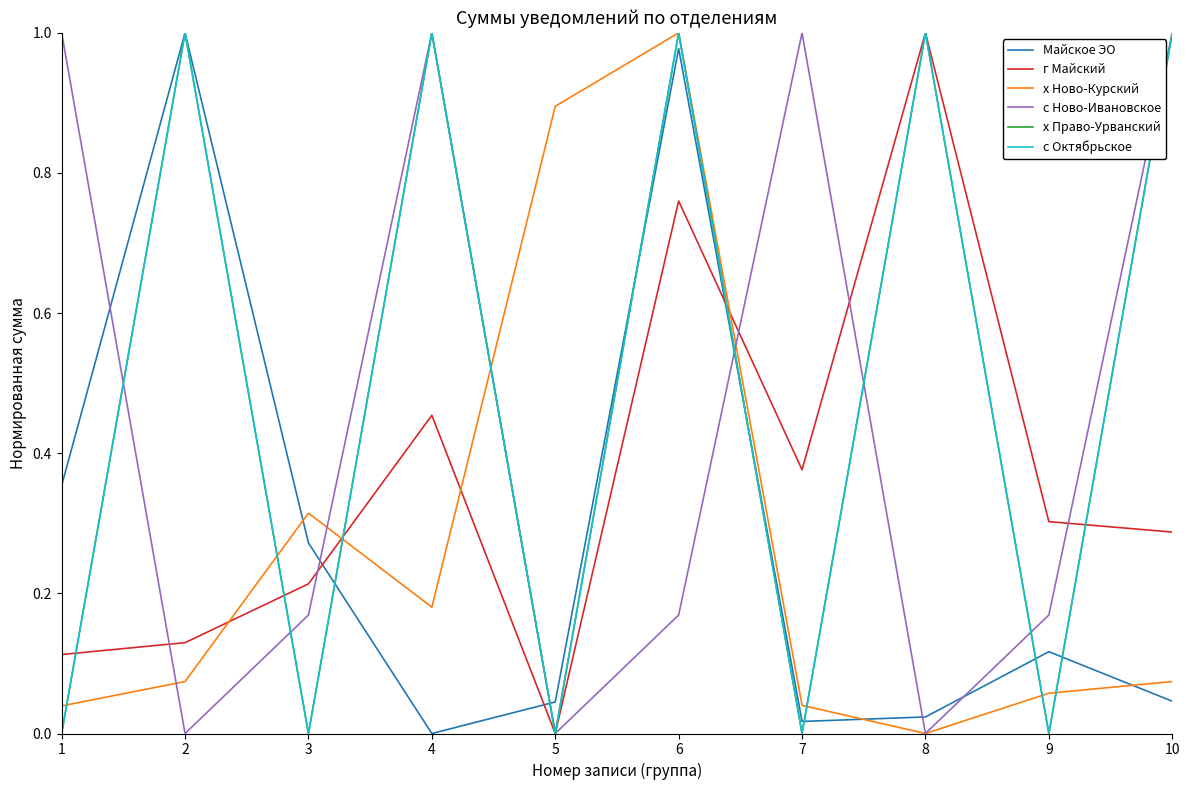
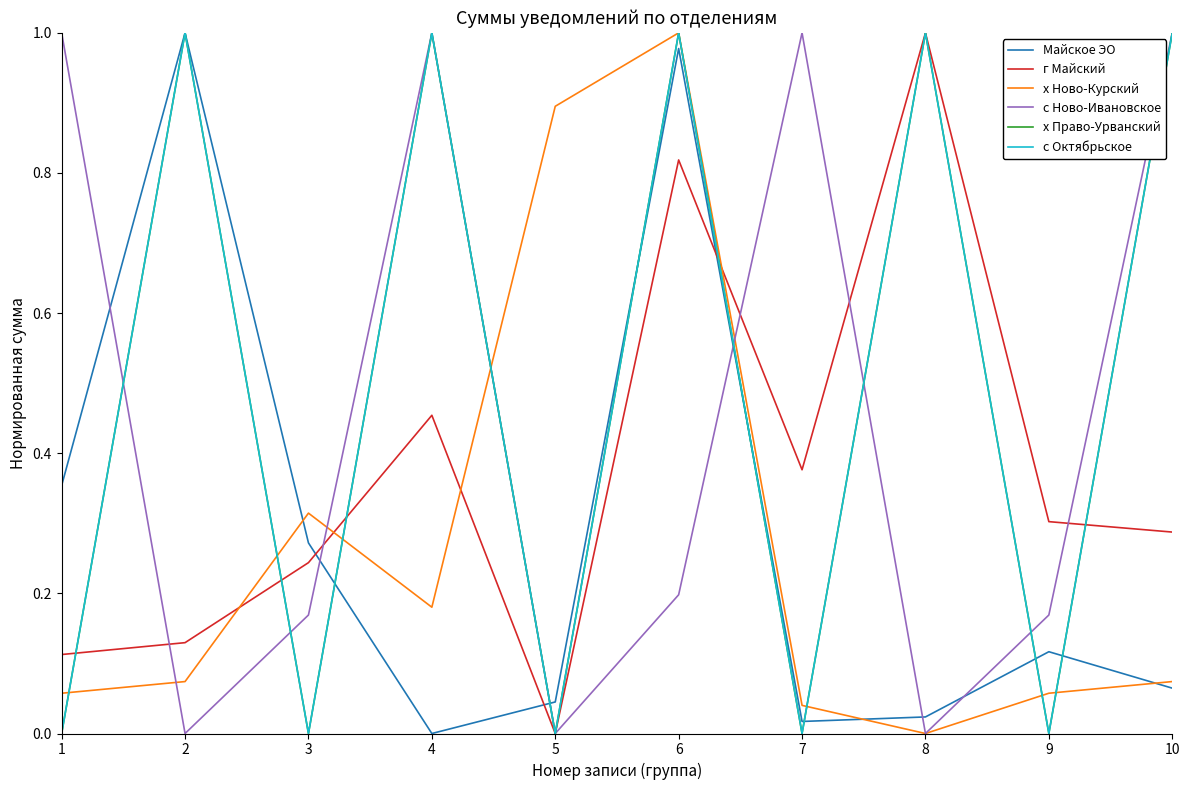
х Ново-Курский, 1: 0.04 -> 0.06
г Майский, 3: 0.21 -> 0.24
г Майский, 6: 0.76 -> 0.82
с Ново-Ивановское, 6: 0.17 -> 0.20
Майское ЭО, 10: 0.05 -> 0.06
